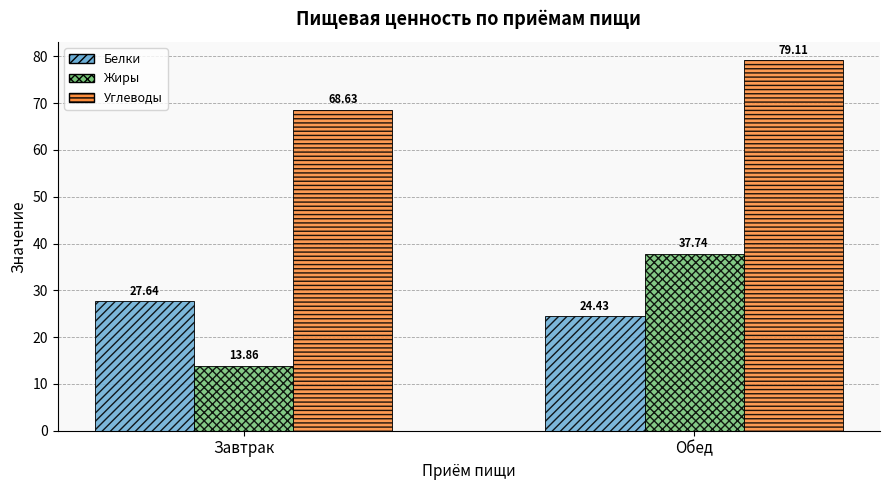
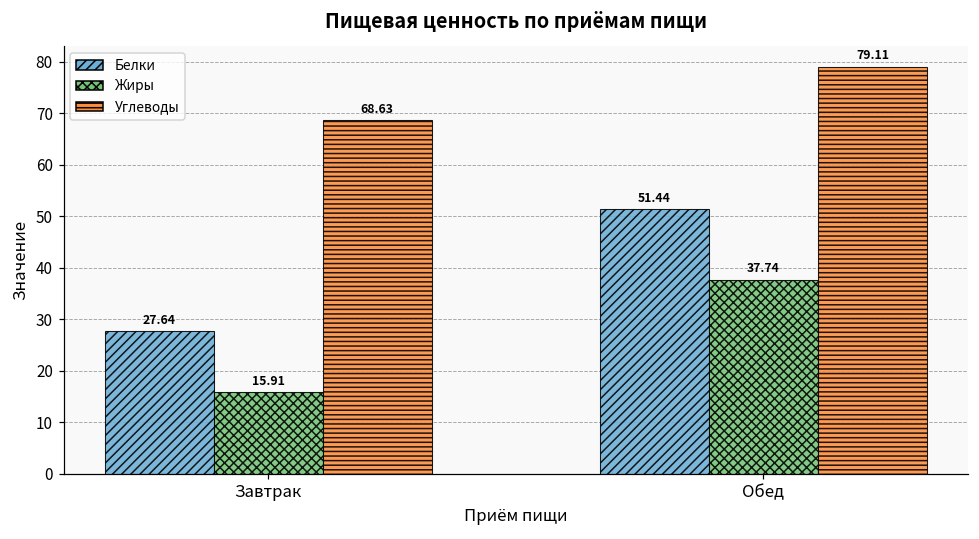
Жиры, Завтрак: 13.86 -> 15.91
Белки, Обед: 24.43 -> 51.44
